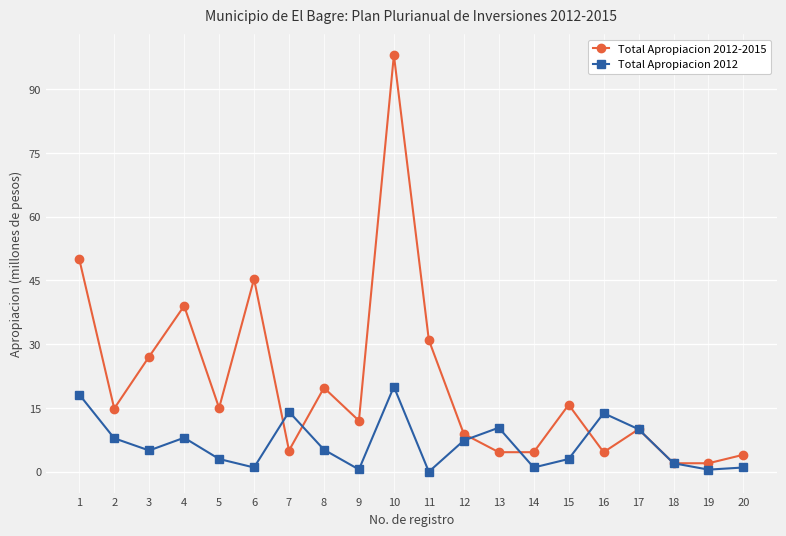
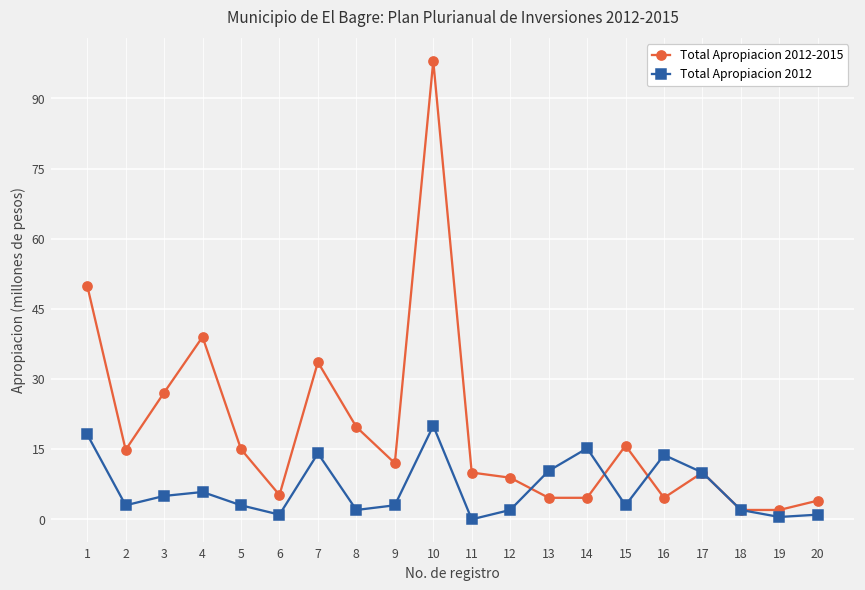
Total Apropiacion 2012, 2: 8 -> 3
Total Apropiacion 2012, 4: 8 -> 6
Total Apropiacion 2012-2015, 6: 45 -> 5
Total Apropiacion 2012-2015, 7: 5 -> 34
Total Apropiacion 2012, 8: 5 -> 2
Total Apropiacion 2012, 9: 1 -> 3
Total Apropiacion 2012-2015, 11: 31 -> 10
Total Apropiacion 2012, 12: 7 -> 2
Total Apropiacion 2012, 14: 1 -> 15
